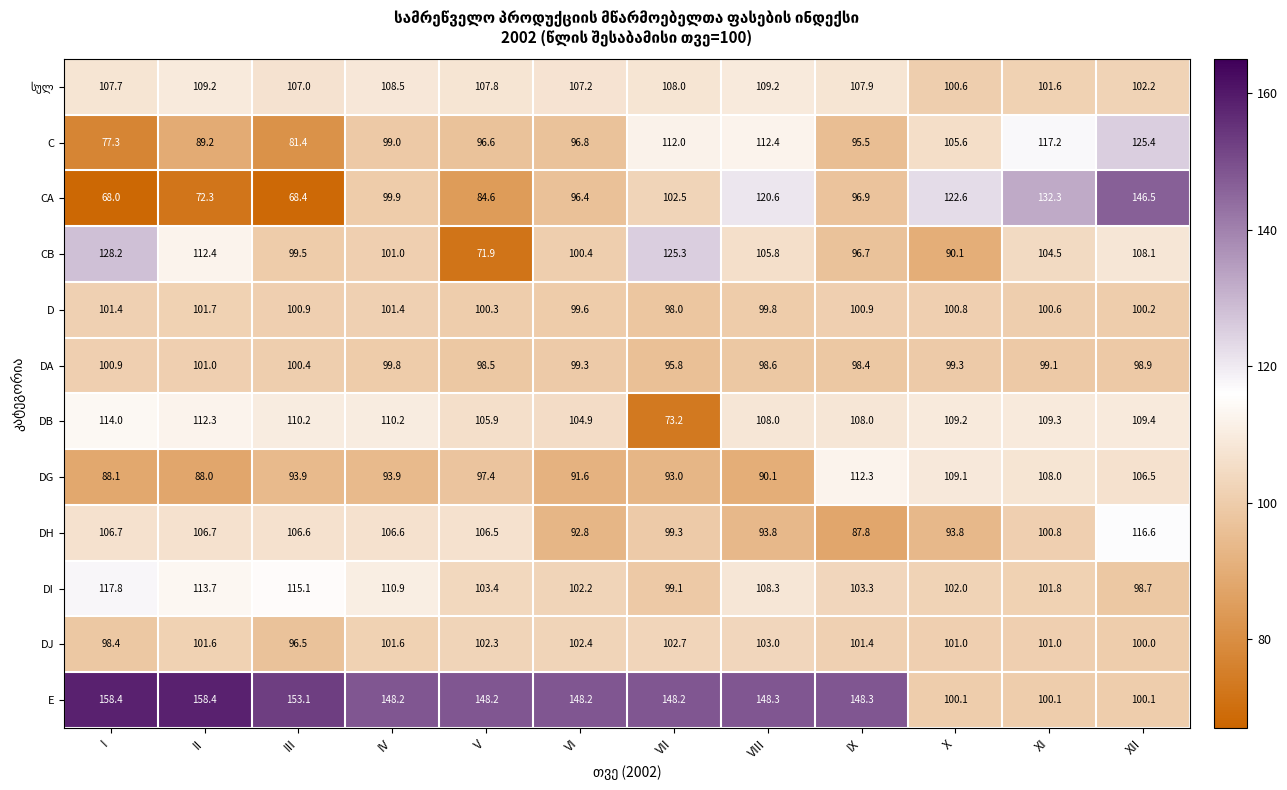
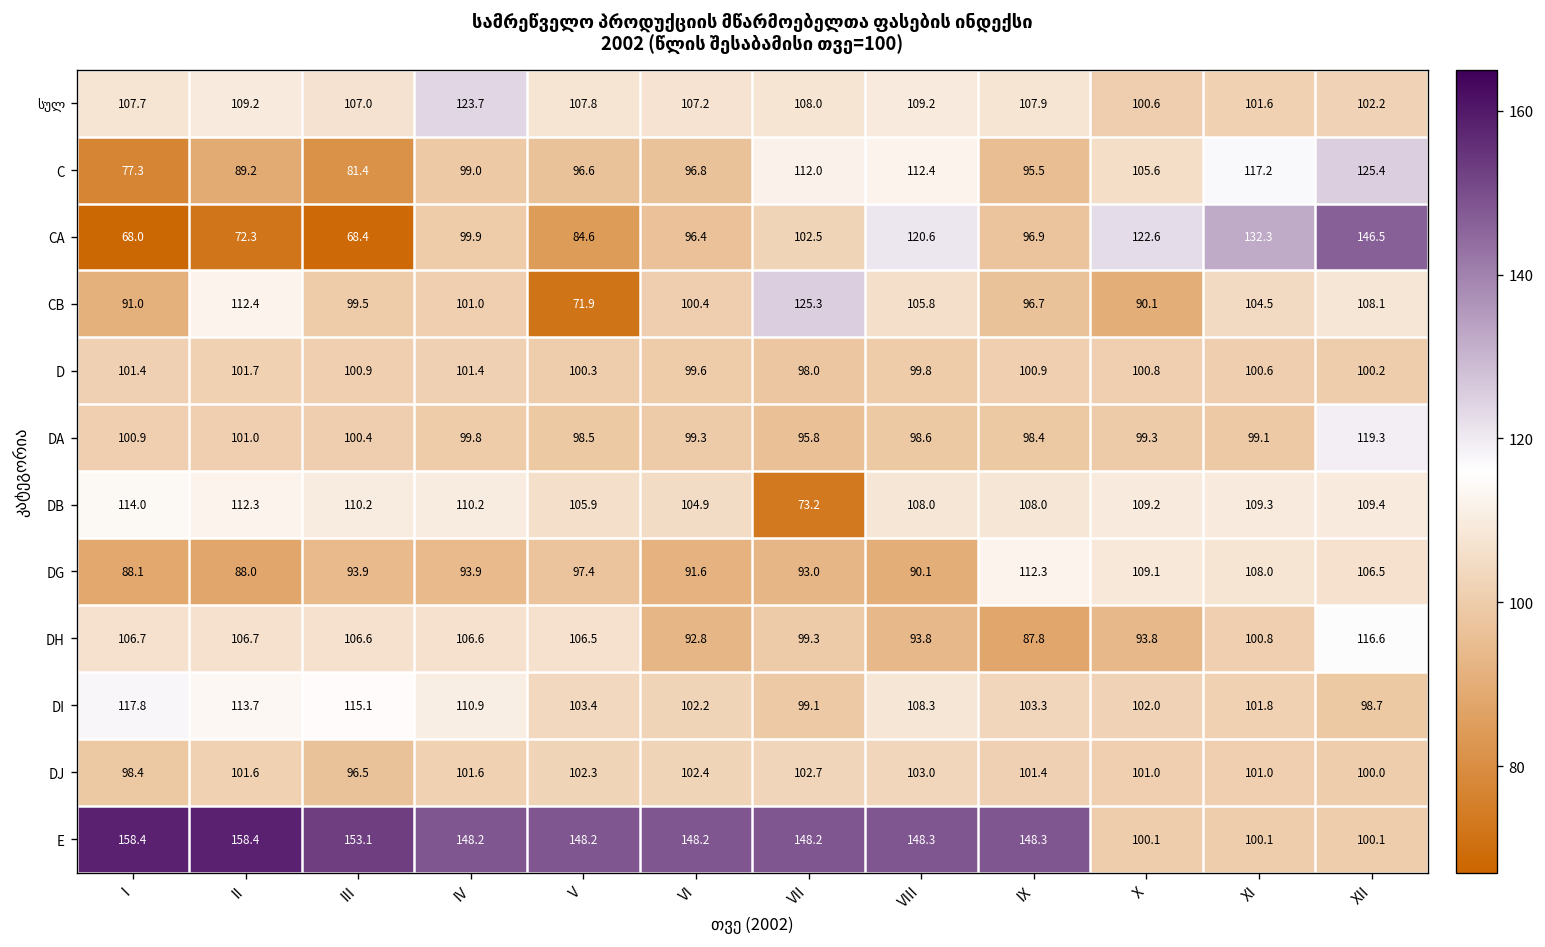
სულ, IV: 108.5 -> 123.7
CB, I: 128.2 -> 91.0
DA, XII: 98.9 -> 119.3
